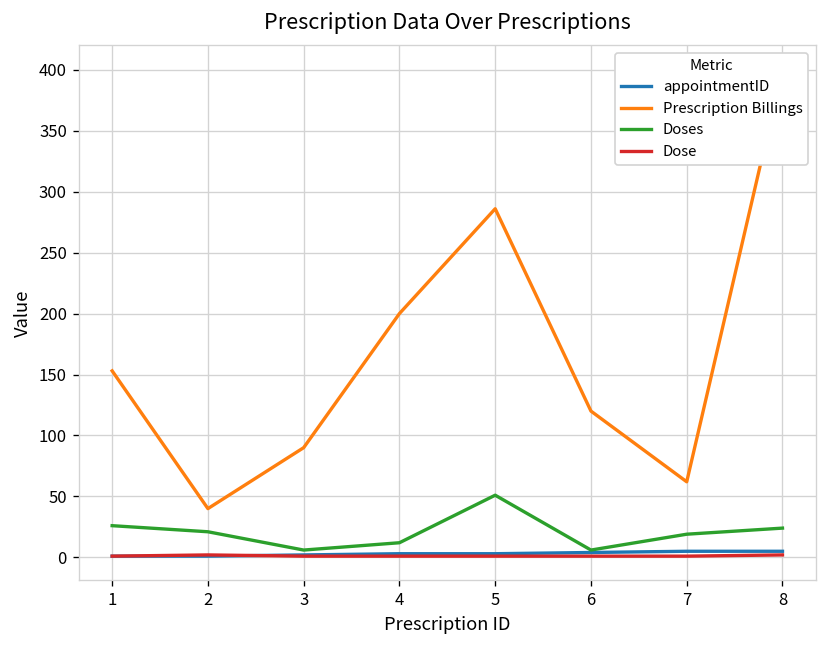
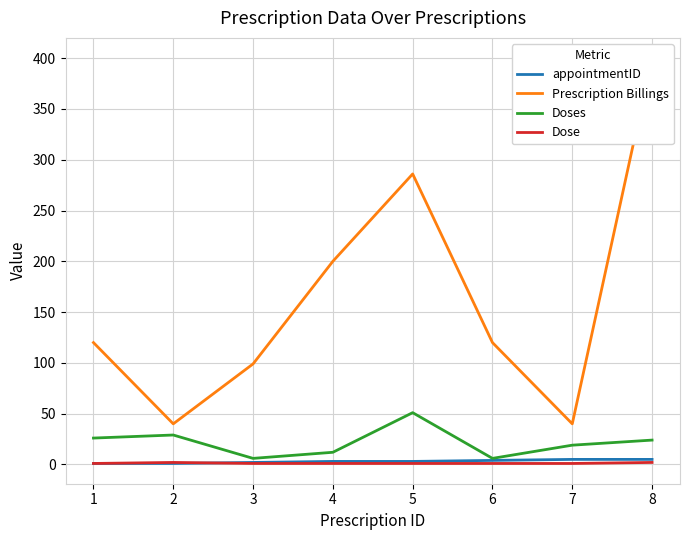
Prescription Billings, 1: 153 -> 120
Doses, 2: 21 -> 29
Prescription Billings, 3: 90 -> 99
Prescription Billings, 7: 62 -> 40
